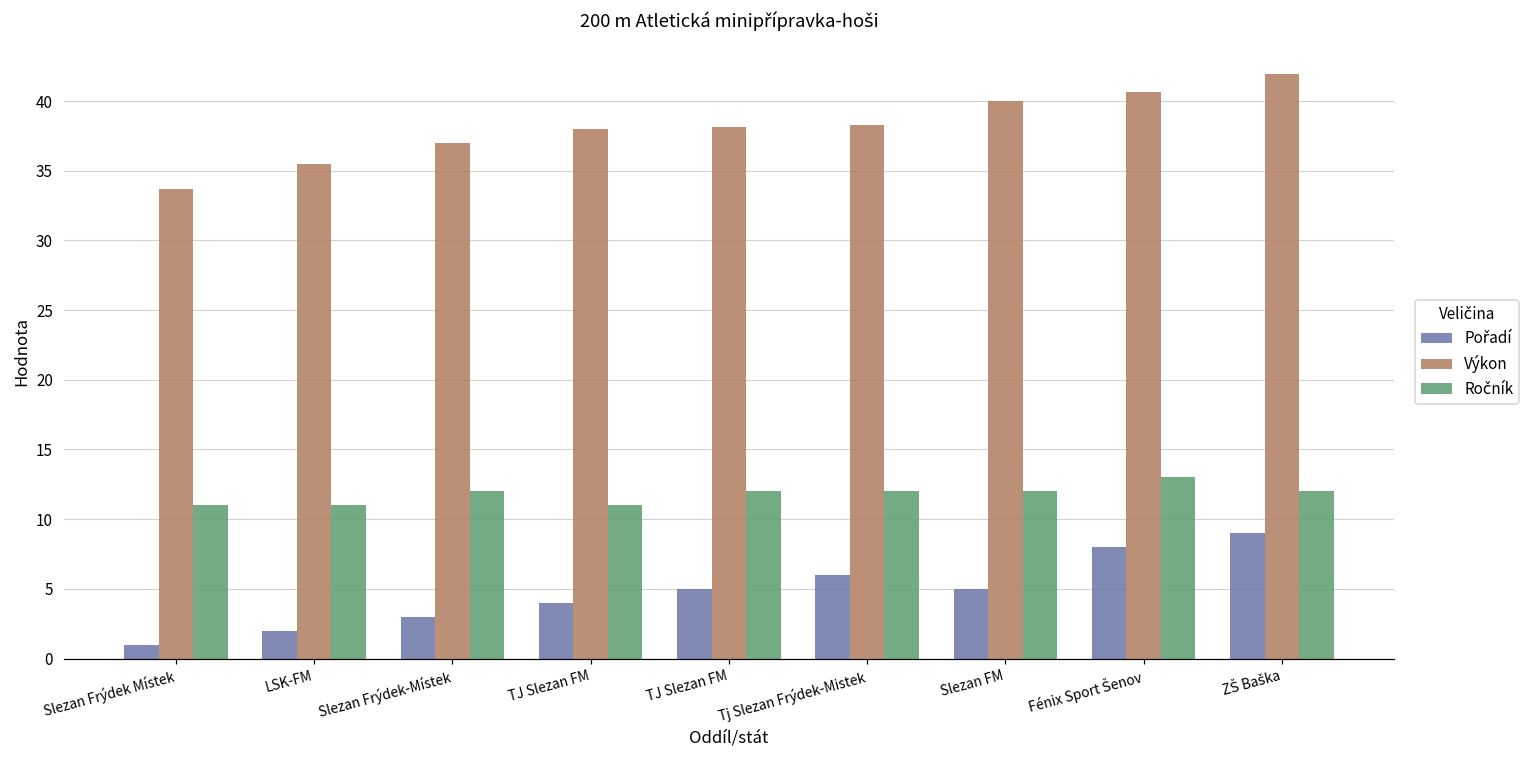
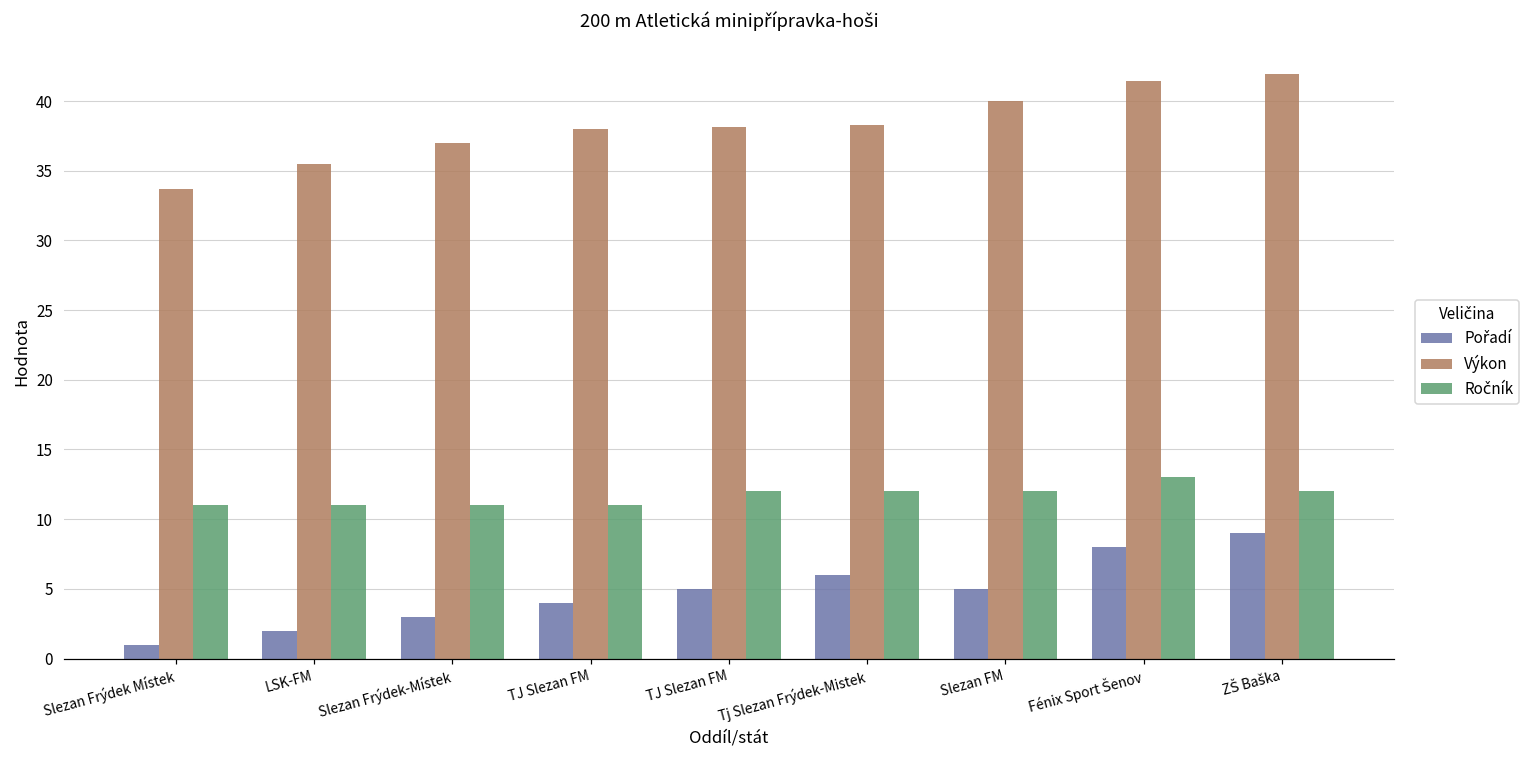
Ročník, Slezan Frýdek-Místek: 12 -> 11
Výkon, Fénix Sport Šenov: 40.7 -> 41.4
